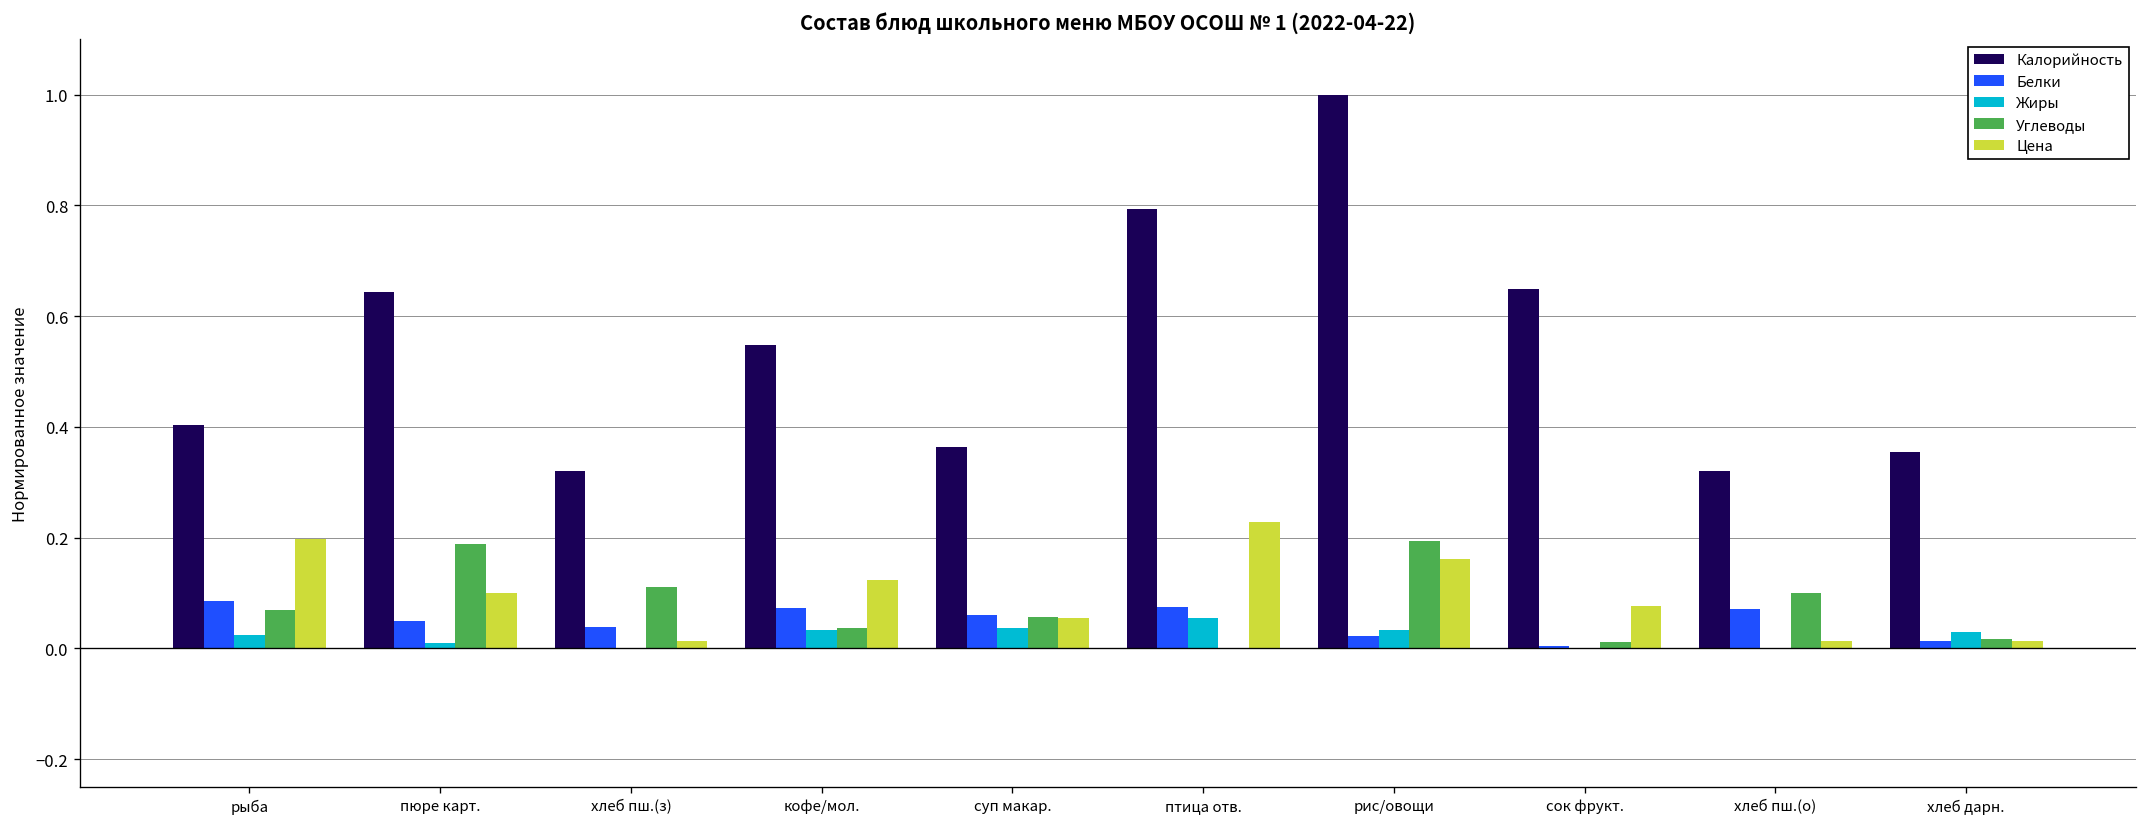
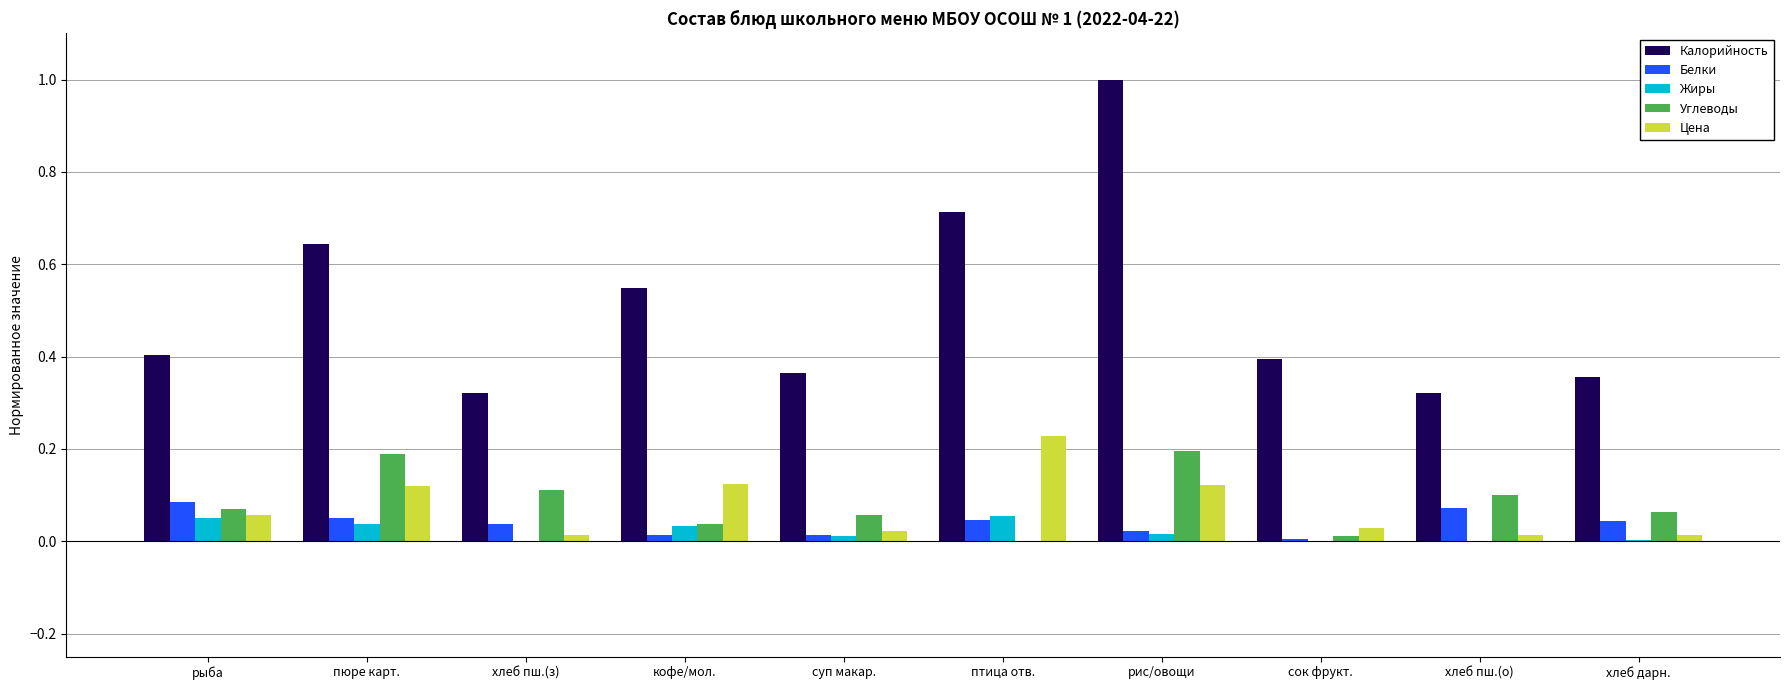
Жиры, рыба: 0.02 -> 0.05
Цена, рыба: 0.20 -> 0.06
Жиры, пюре карт.: 0.01 -> 0.04
Цена, пюре карт.: 0.10 -> 0.12
Белки, кофе/мол.: 0.07 -> 0.01
Белки, суп макар.: 0.06 -> 0.01
Жиры, суп макар.: 0.04 -> 0.01
Цена, суп макар.: 0.06 -> 0.02
Калорийность, птица отв.: 0.79 -> 0.71
Белки, птица отв.: 0.07 -> 0.05
Жиры, рис/овощи: 0.03 -> 0.01
Цена, рис/овощи: 0.16 -> 0.12
Калорийность, сок фрукт.: 0.65 -> 0.40
Цена, сок фрукт.: 0.08 -> 0.03
Белки, хлеб дарн.: 0.01 -> 0.04
Жиры, хлеб дарн.: 0.03 -> 0.00
Углеводы, хлеб дарн.: 0.02 -> 0.06
